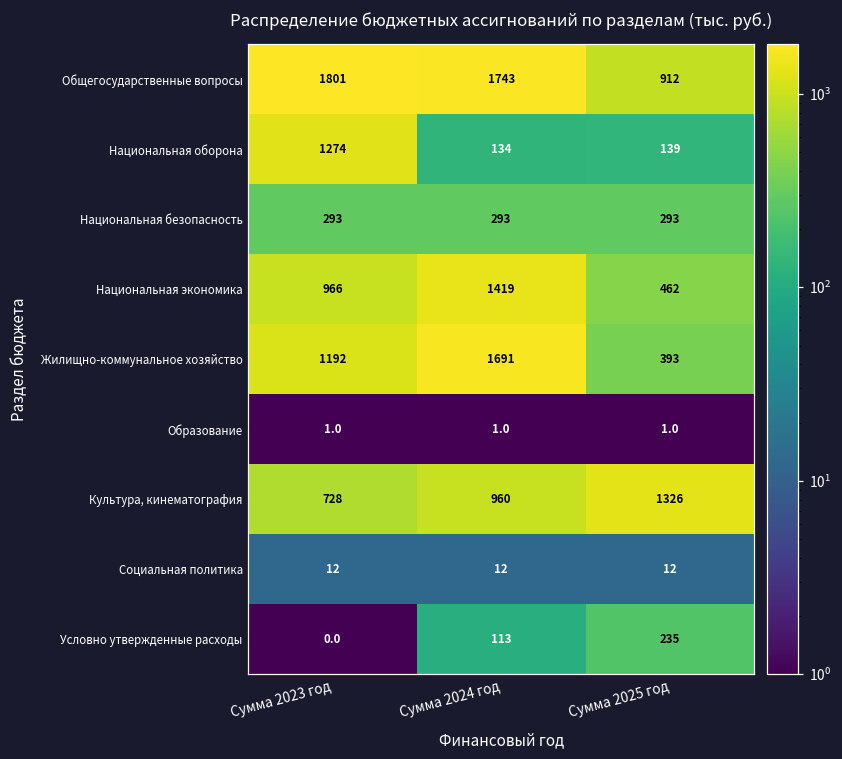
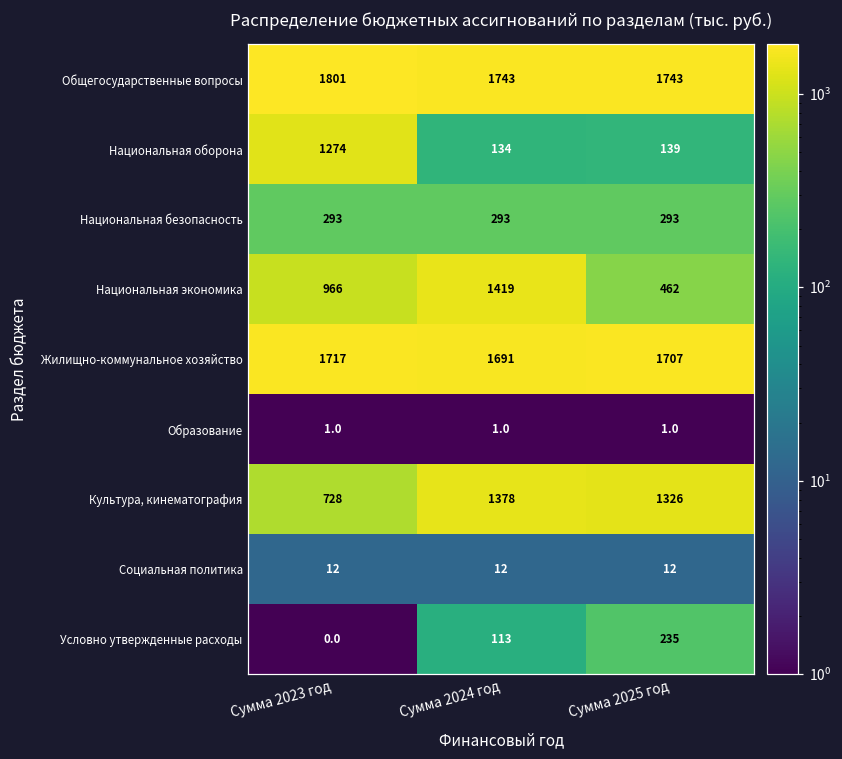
Общегосударственные вопросы, Сумма 2025 год: 912 -> 1743
Жилищно-коммунальное хозяйство, Сумма 2023 год: 1192 -> 1717
Жилищно-коммунальное хозяйство, Сумма 2025 год: 393 -> 1707
Культура, кинематография, Сумма 2024 год: 960 -> 1378
